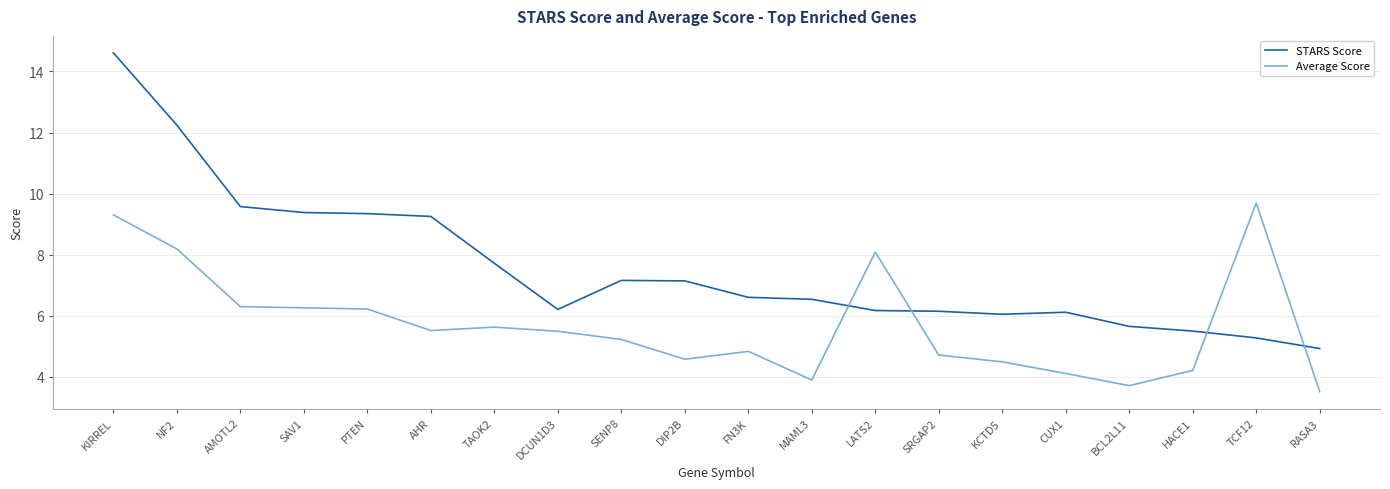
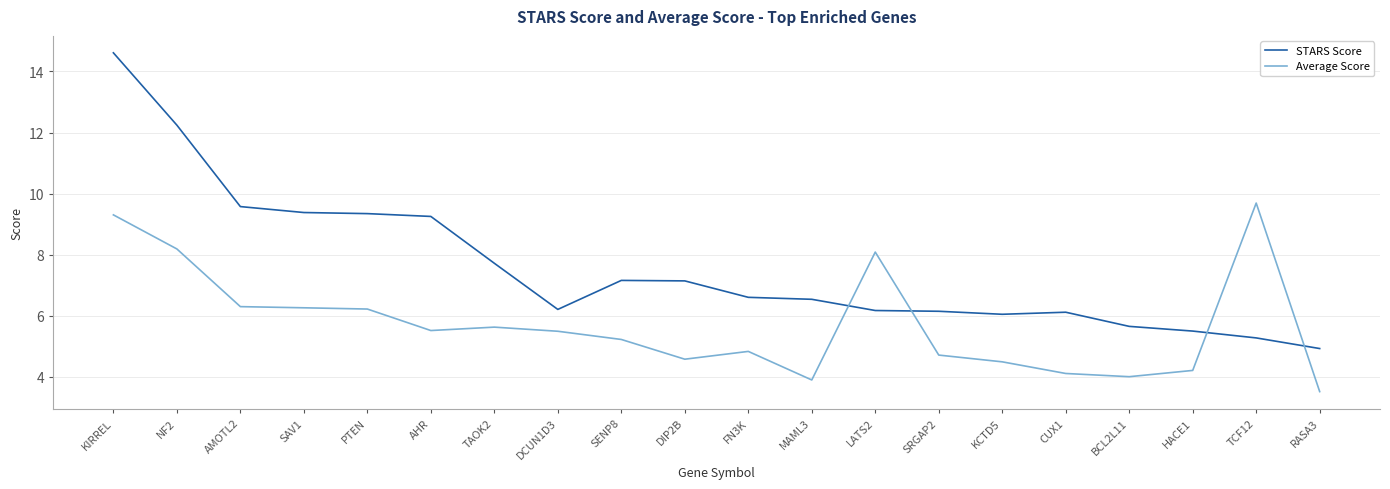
Average Score, BCL2L11: 3.7 -> 4.0
